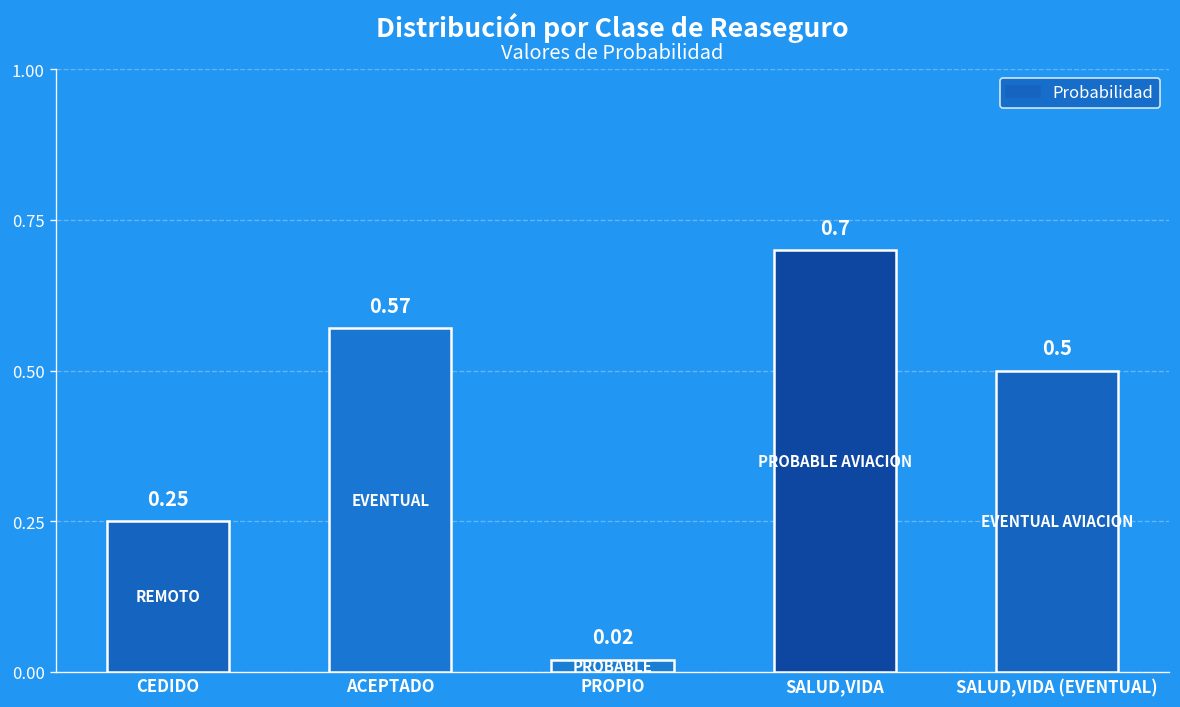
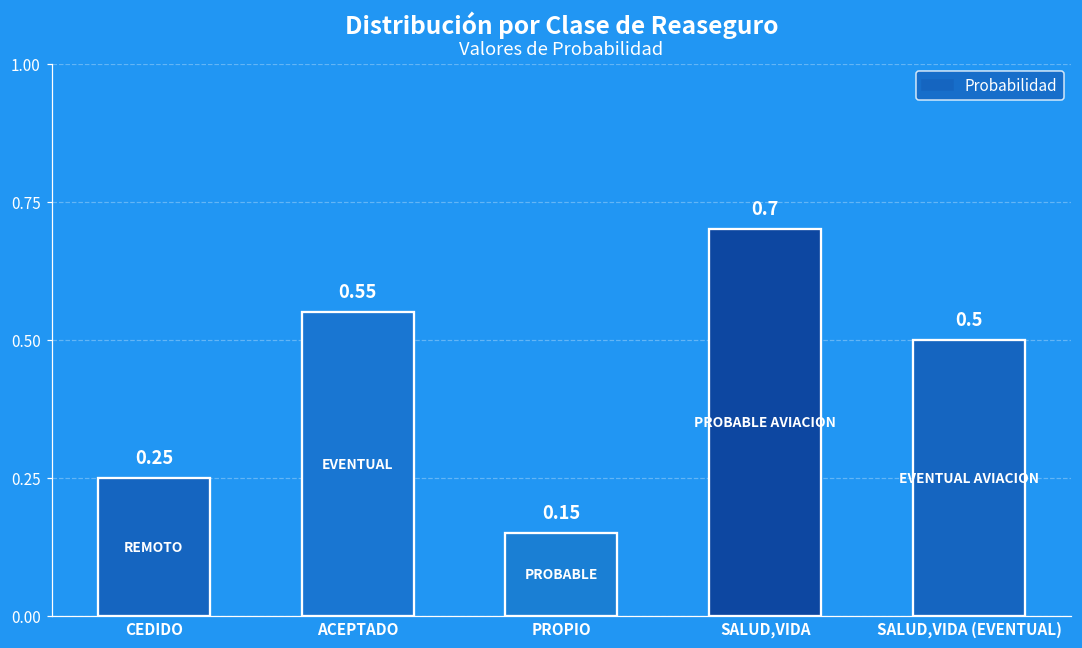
ACEPTADO: 0.57 -> 0.55
PROPIO: 0.02 -> 0.15
